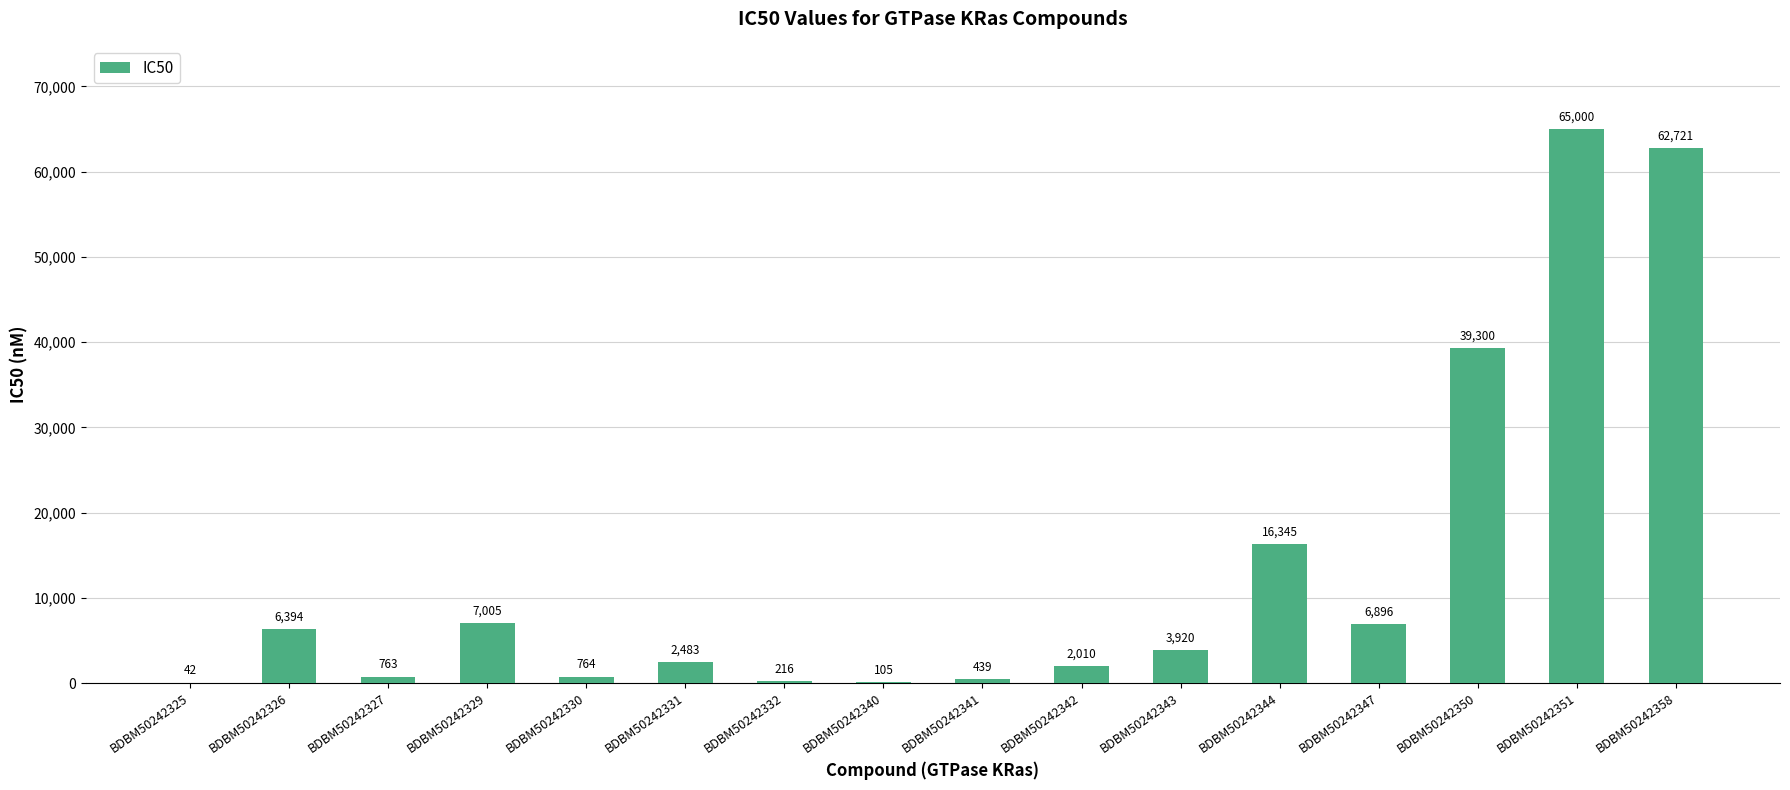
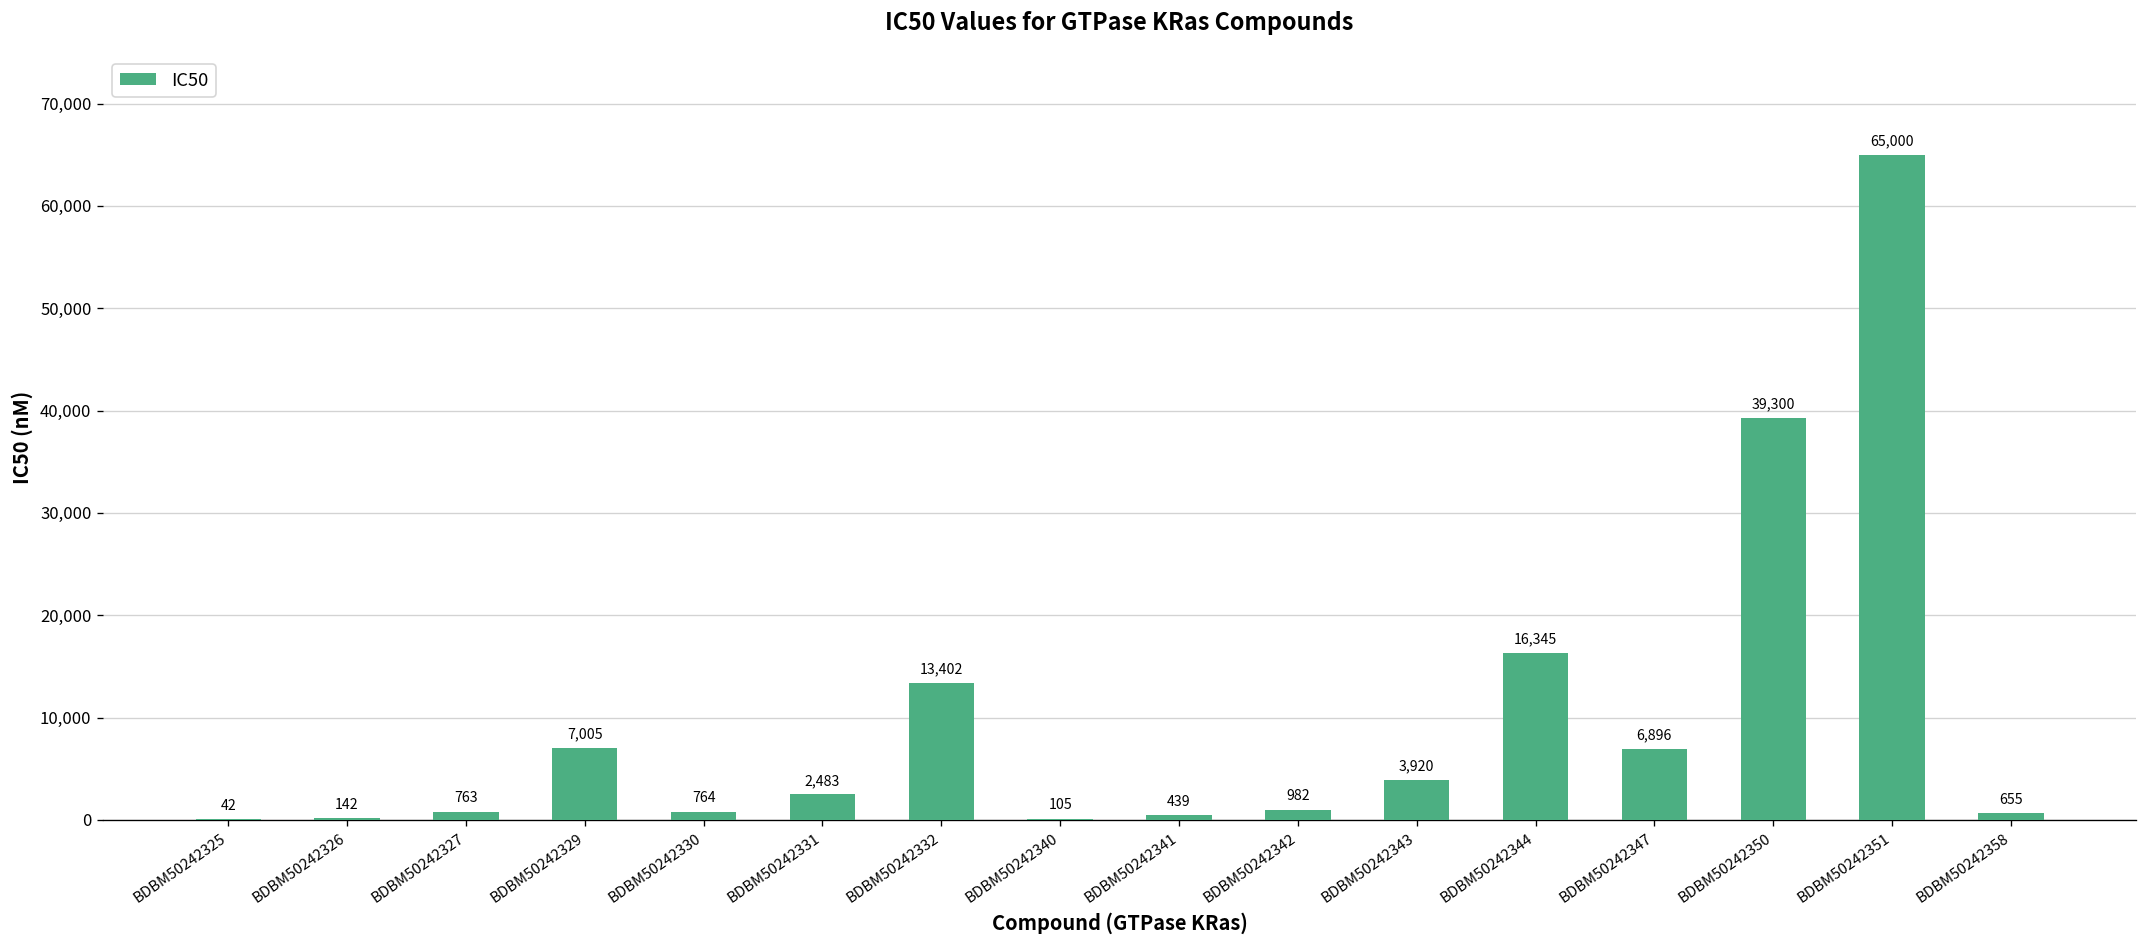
BDBM50242326: 6,394 -> 142
BDBM50242332: 216 -> 13,402
BDBM50242342: 2,010 -> 982
BDBM50242358: 62,721 -> 655
